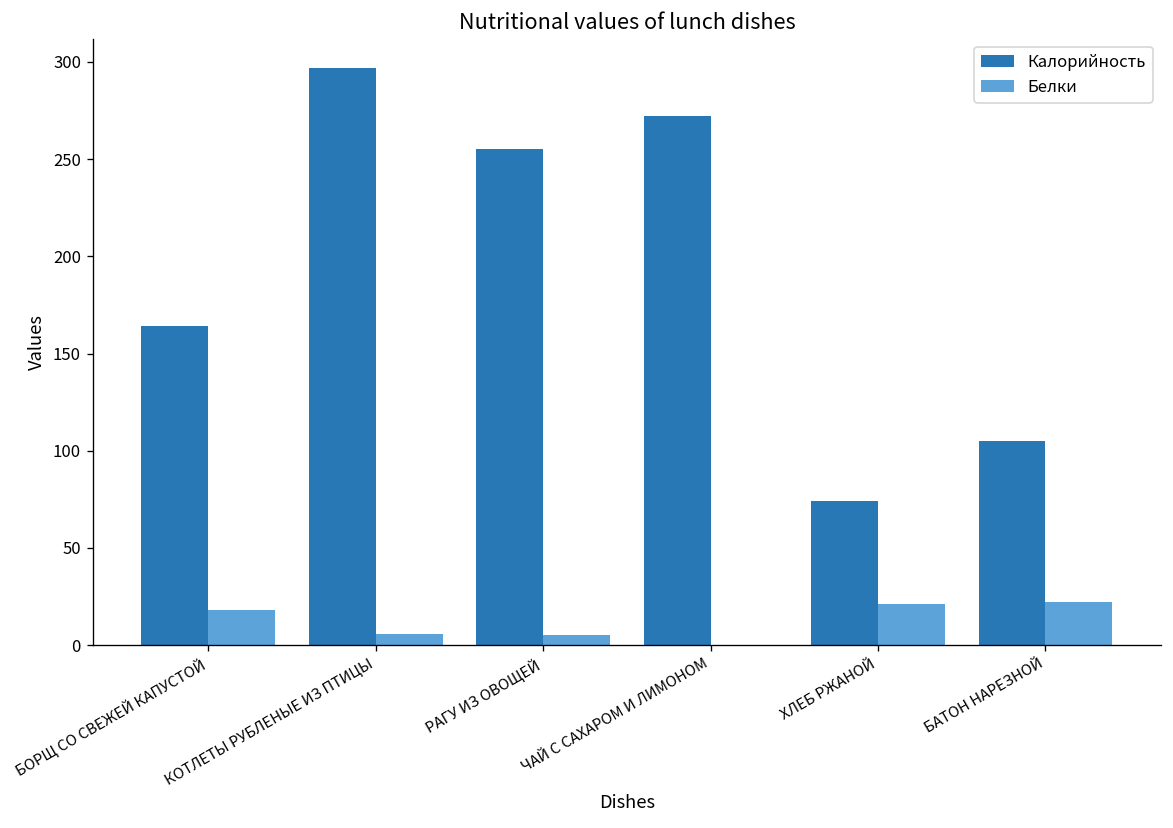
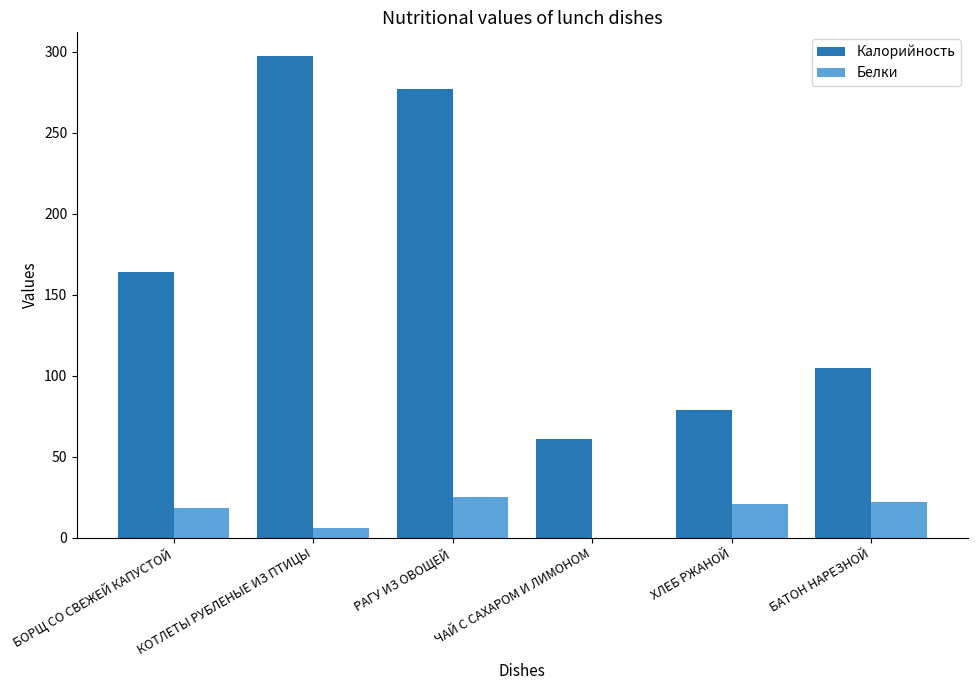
Калорийность, РАГУ ИЗ ОВОЩЕЙ: 255 -> 277
Белки, РАГУ ИЗ ОВОЩЕЙ: 5 -> 25
Калорийность, ЧАЙ С САХАРОМ И ЛИМОНОМ: 272 -> 61
Калорийность, ХЛЕБ РЖАНОЙ: 74 -> 79
